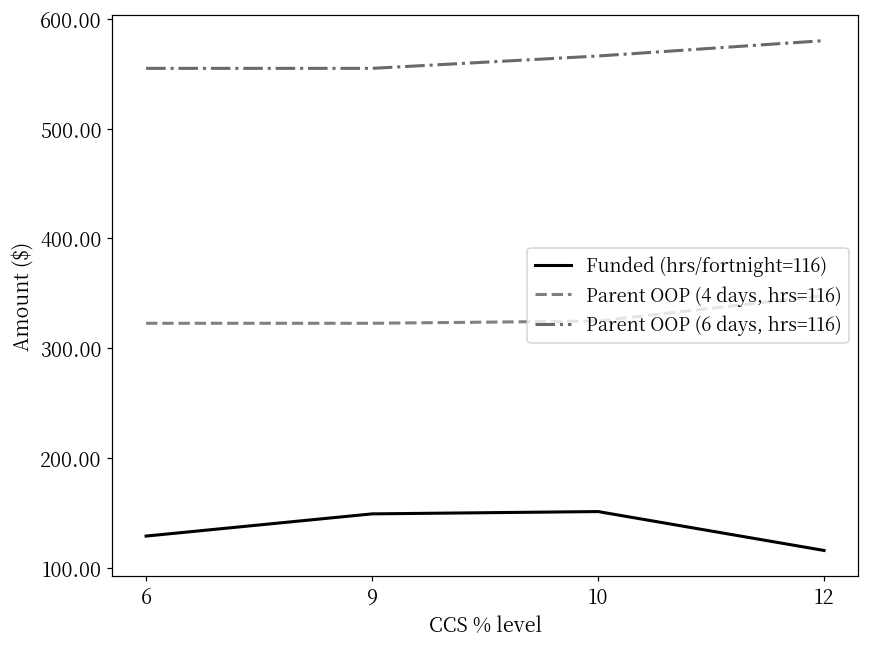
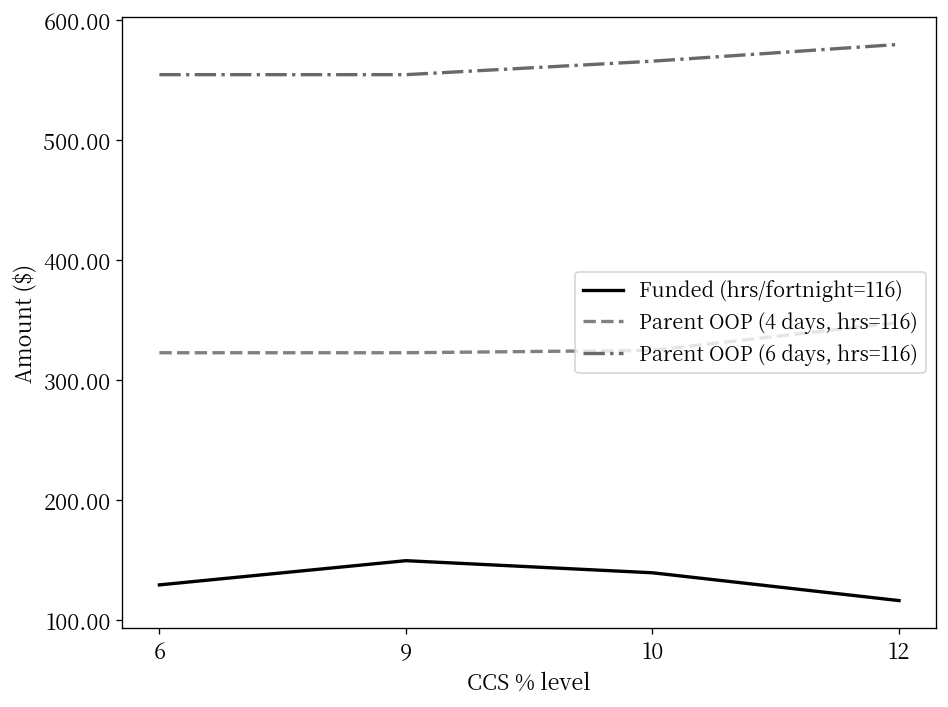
Funded (hrs/fortnight=116), 10: 150 -> 140
